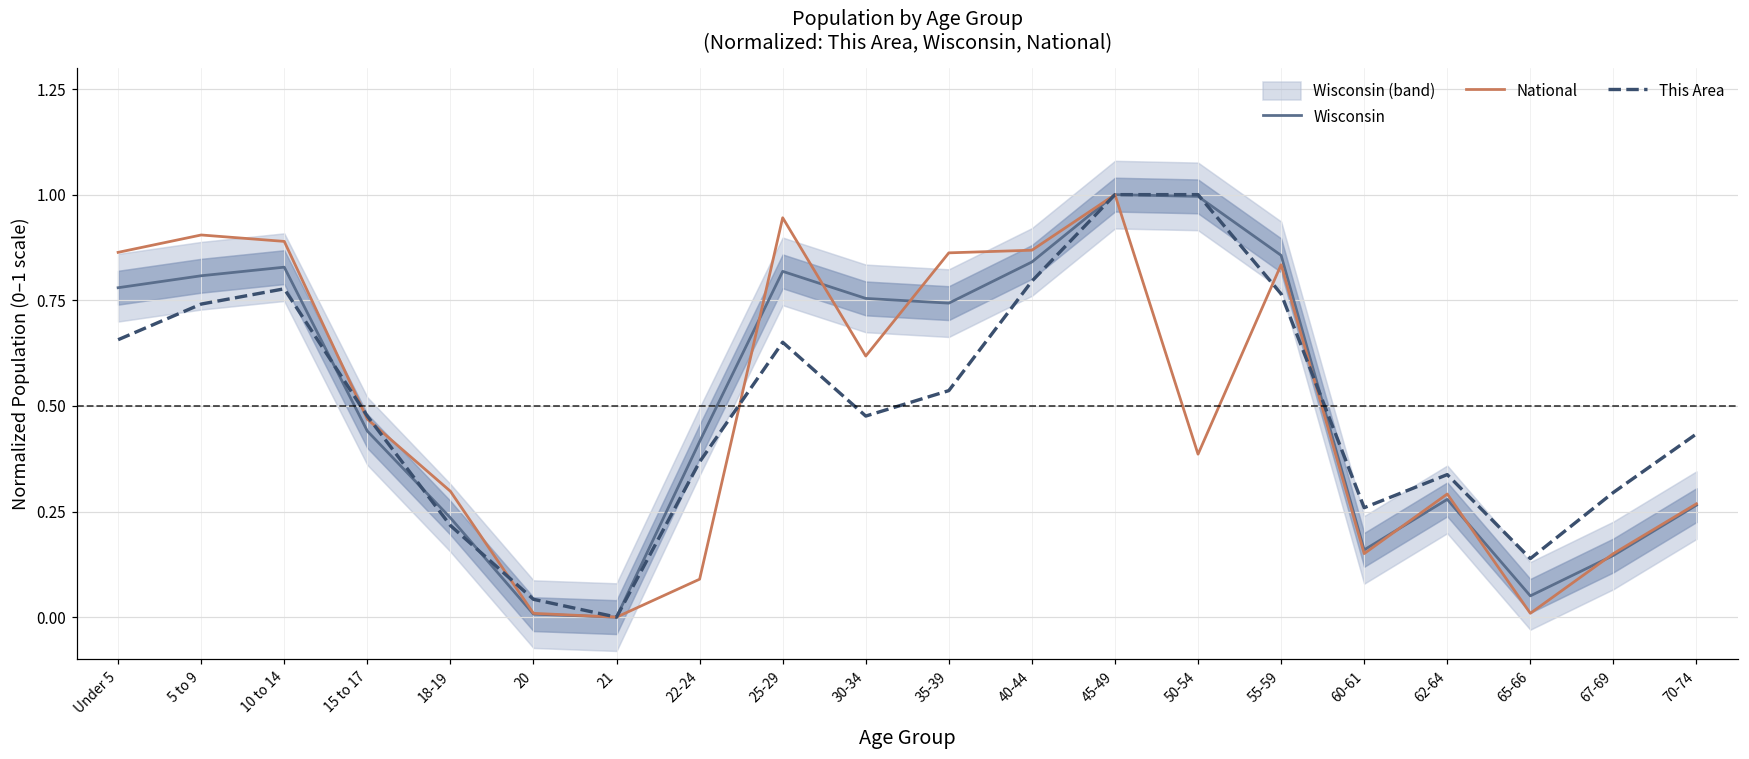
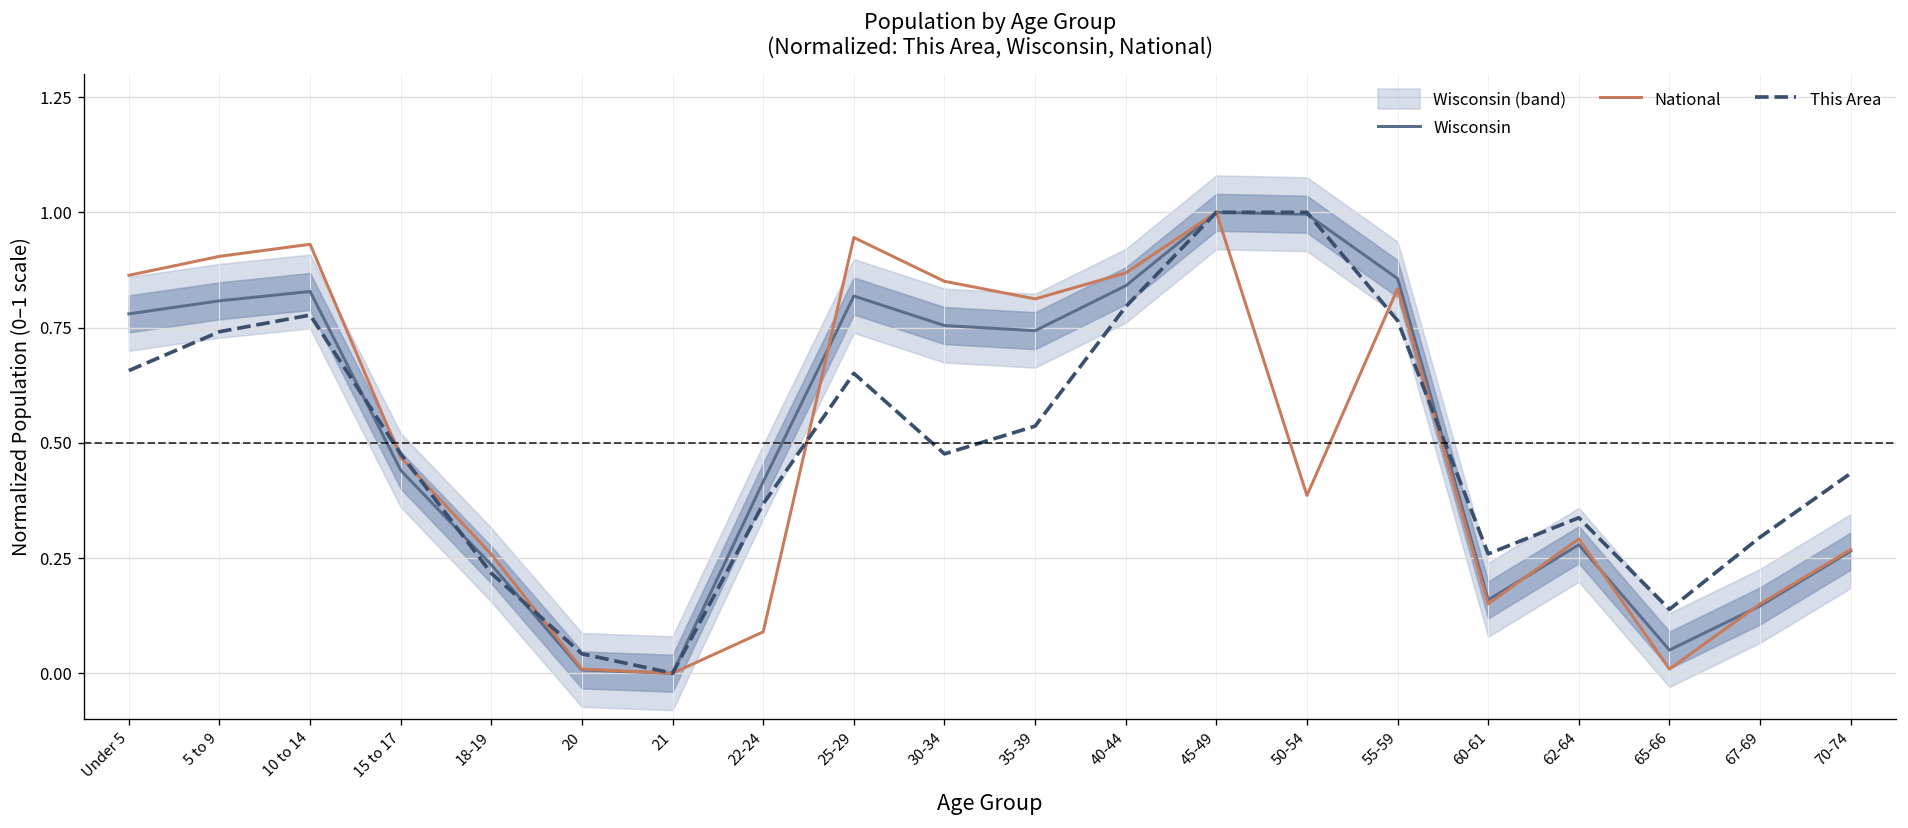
National, 10 to 14: 0.89 -> 0.93
National, 18-19: 0.30 -> 0.26
National, 30-34: 0.62 -> 0.85
National, 35-39: 0.86 -> 0.81
